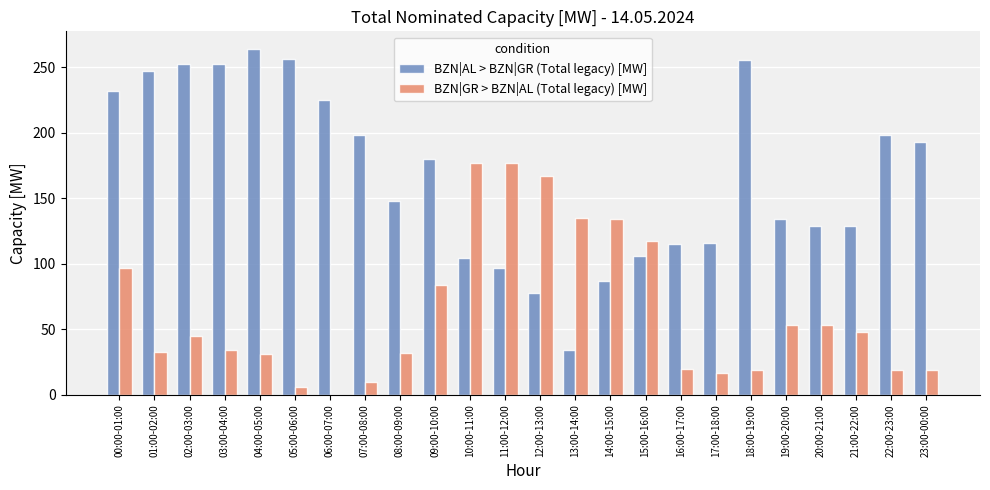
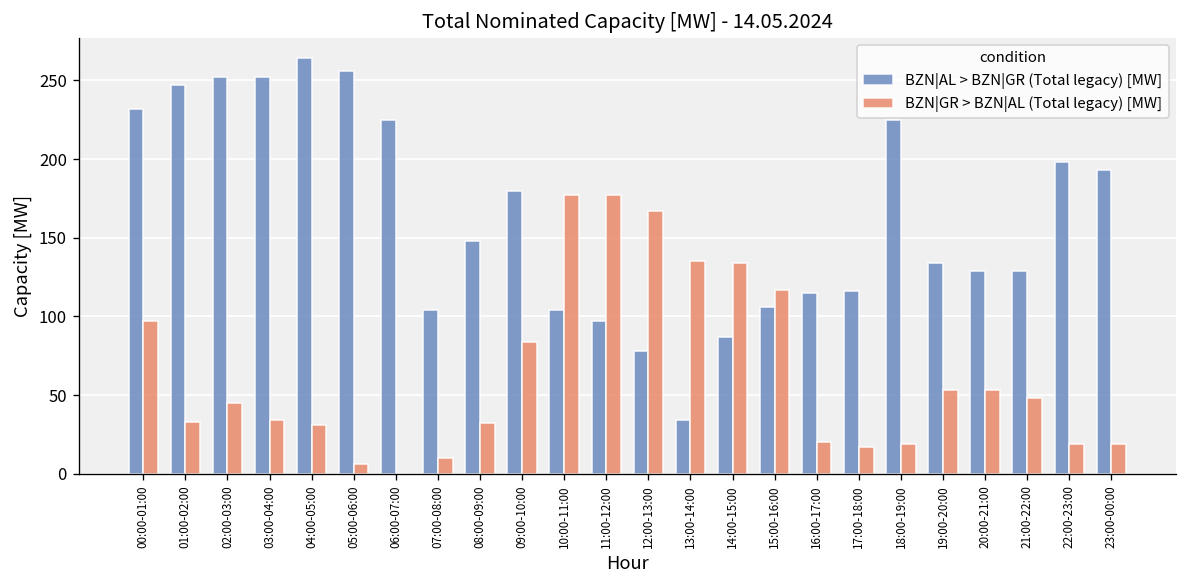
BZN|AL > BZN|GR (Total legacy) [MW], 07:00-08:00: 198 -> 104
BZN|AL > BZN|GR (Total legacy) [MW], 18:00-19:00: 255 -> 225
